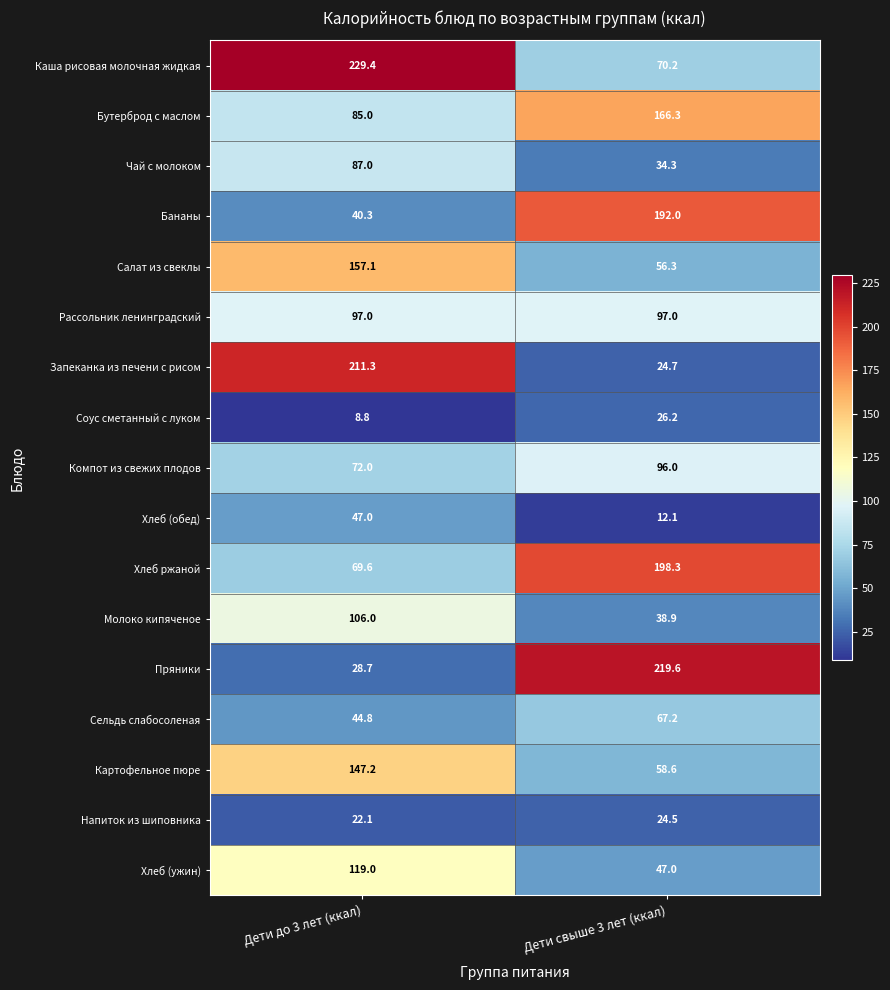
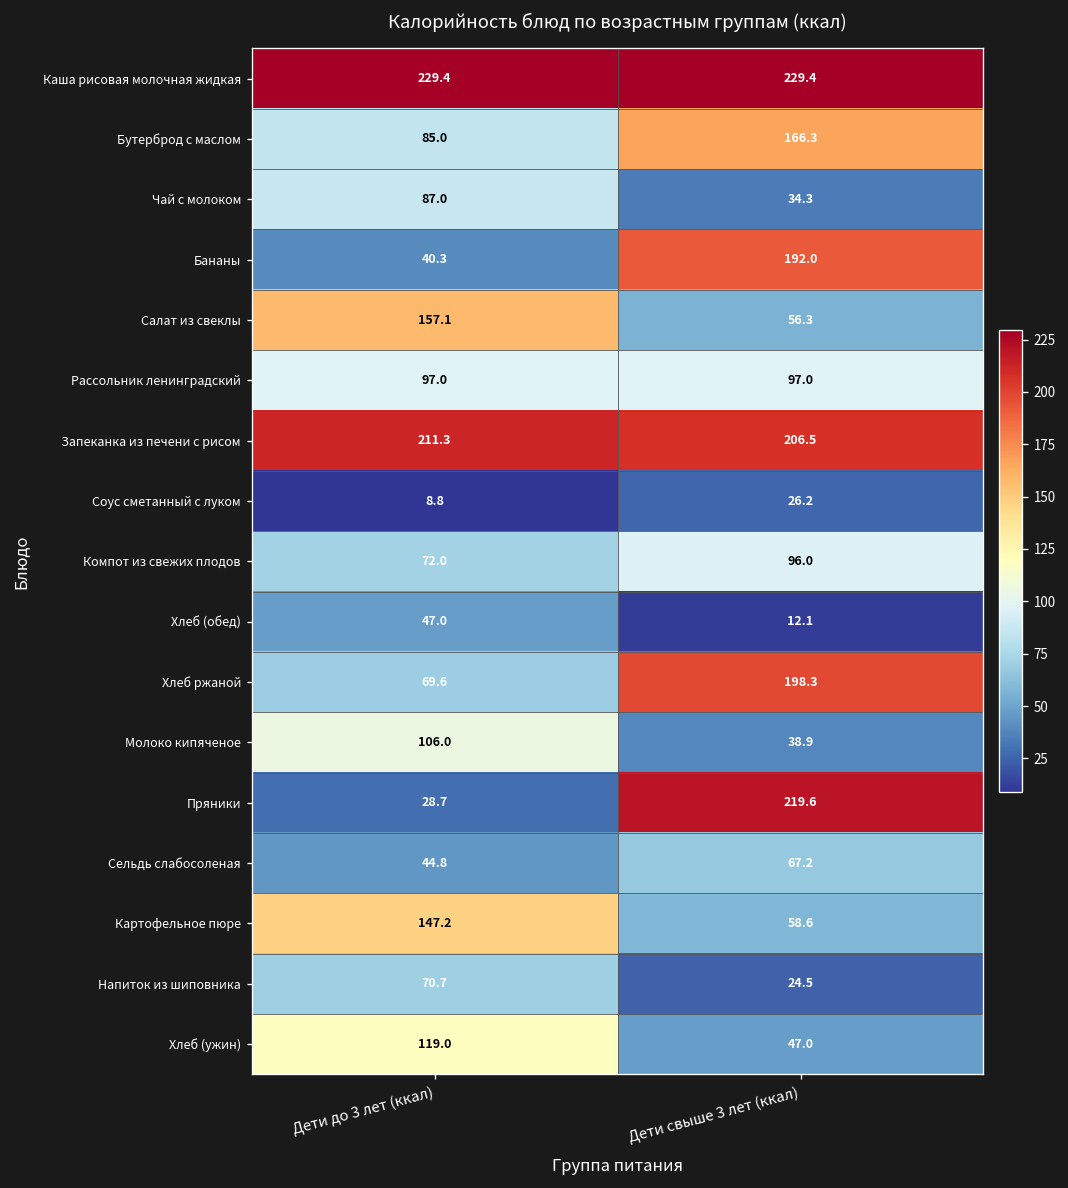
Каша рисовая молочная жидкая, Дети свыше 3 лет (ккал): 70.2 -> 229.4
Запеканка из печени с рисом, Дети свыше 3 лет (ккал): 24.7 -> 206.5
Напиток из шиповника, Дети до 3 лет (ккал): 22.1 -> 70.7
